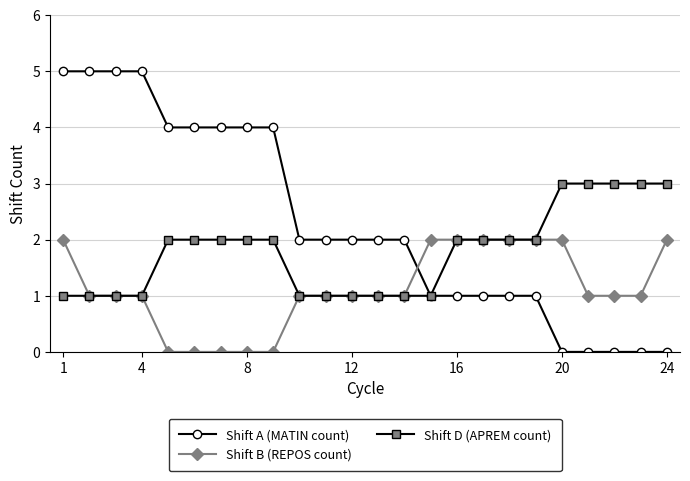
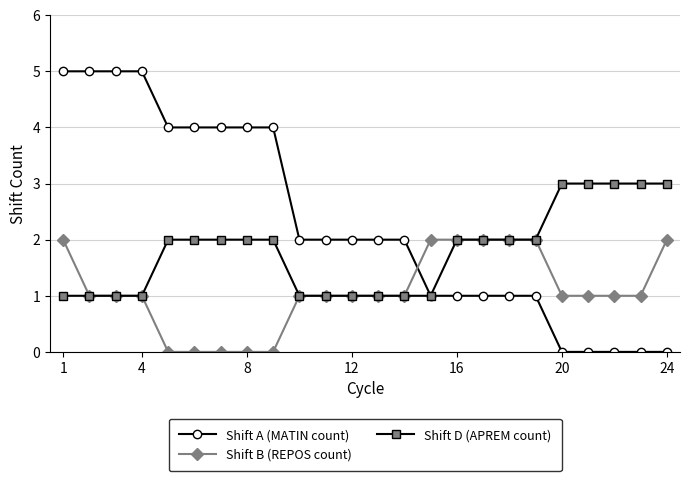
Shift B (REPOS count), 20: 2 -> 1
